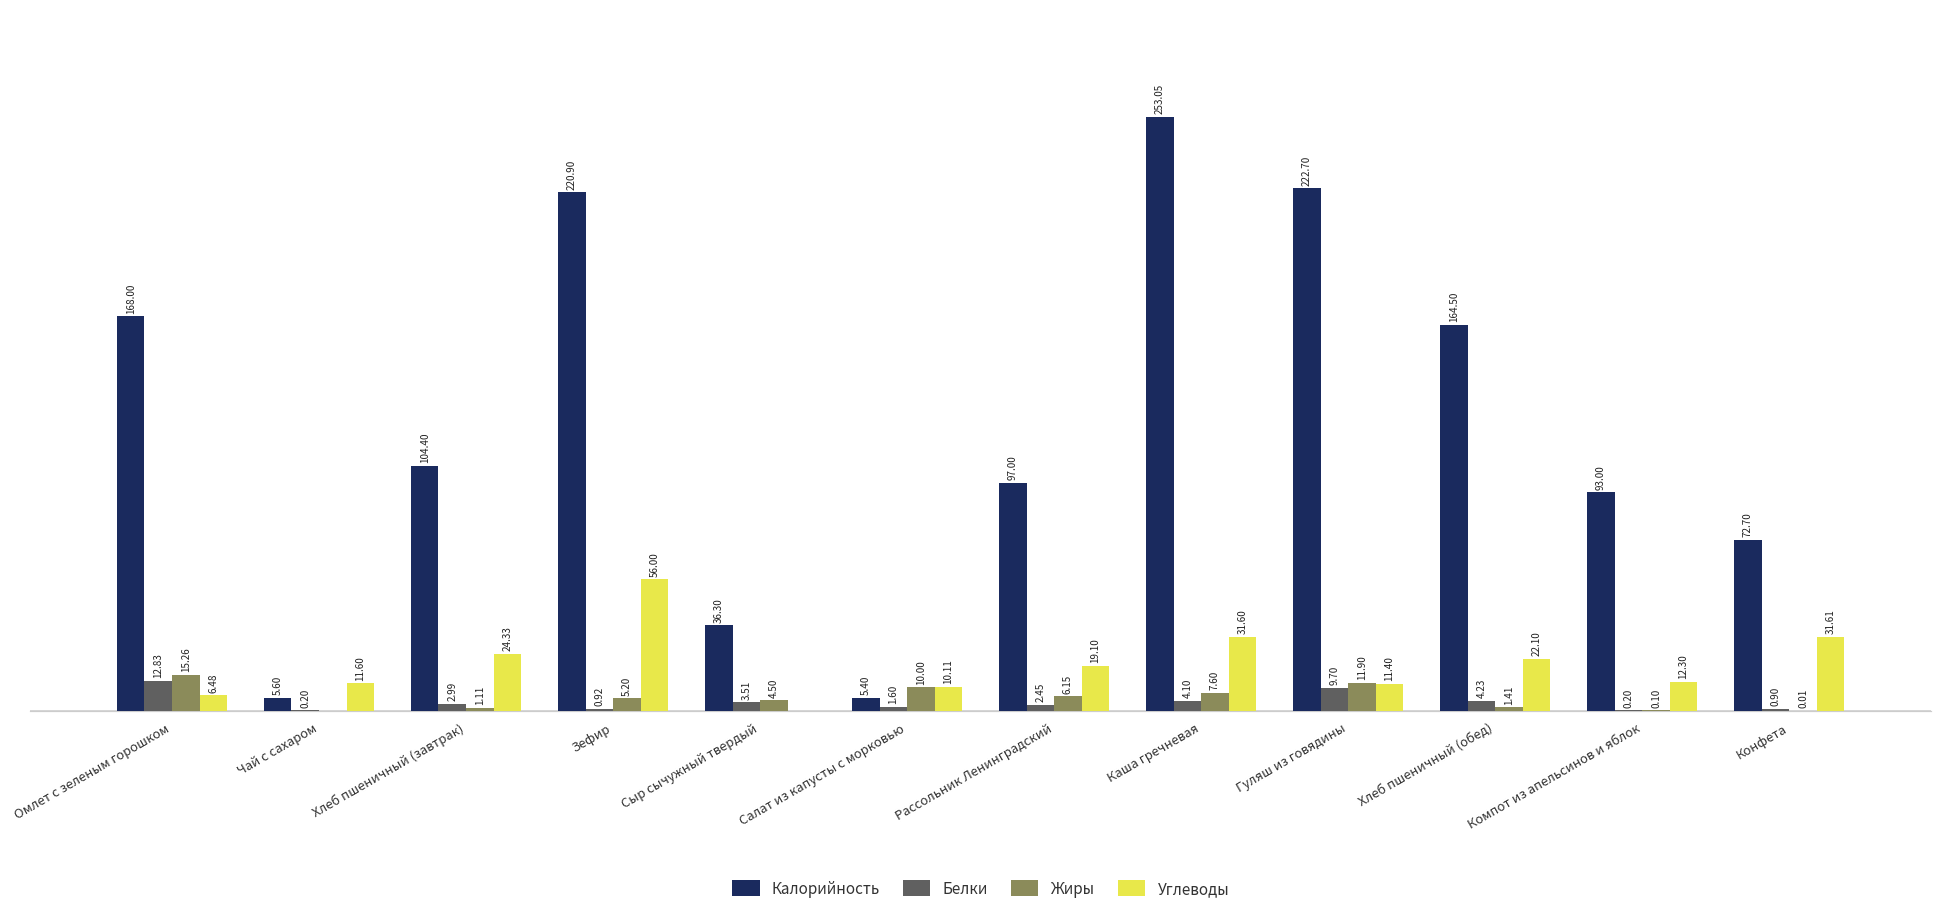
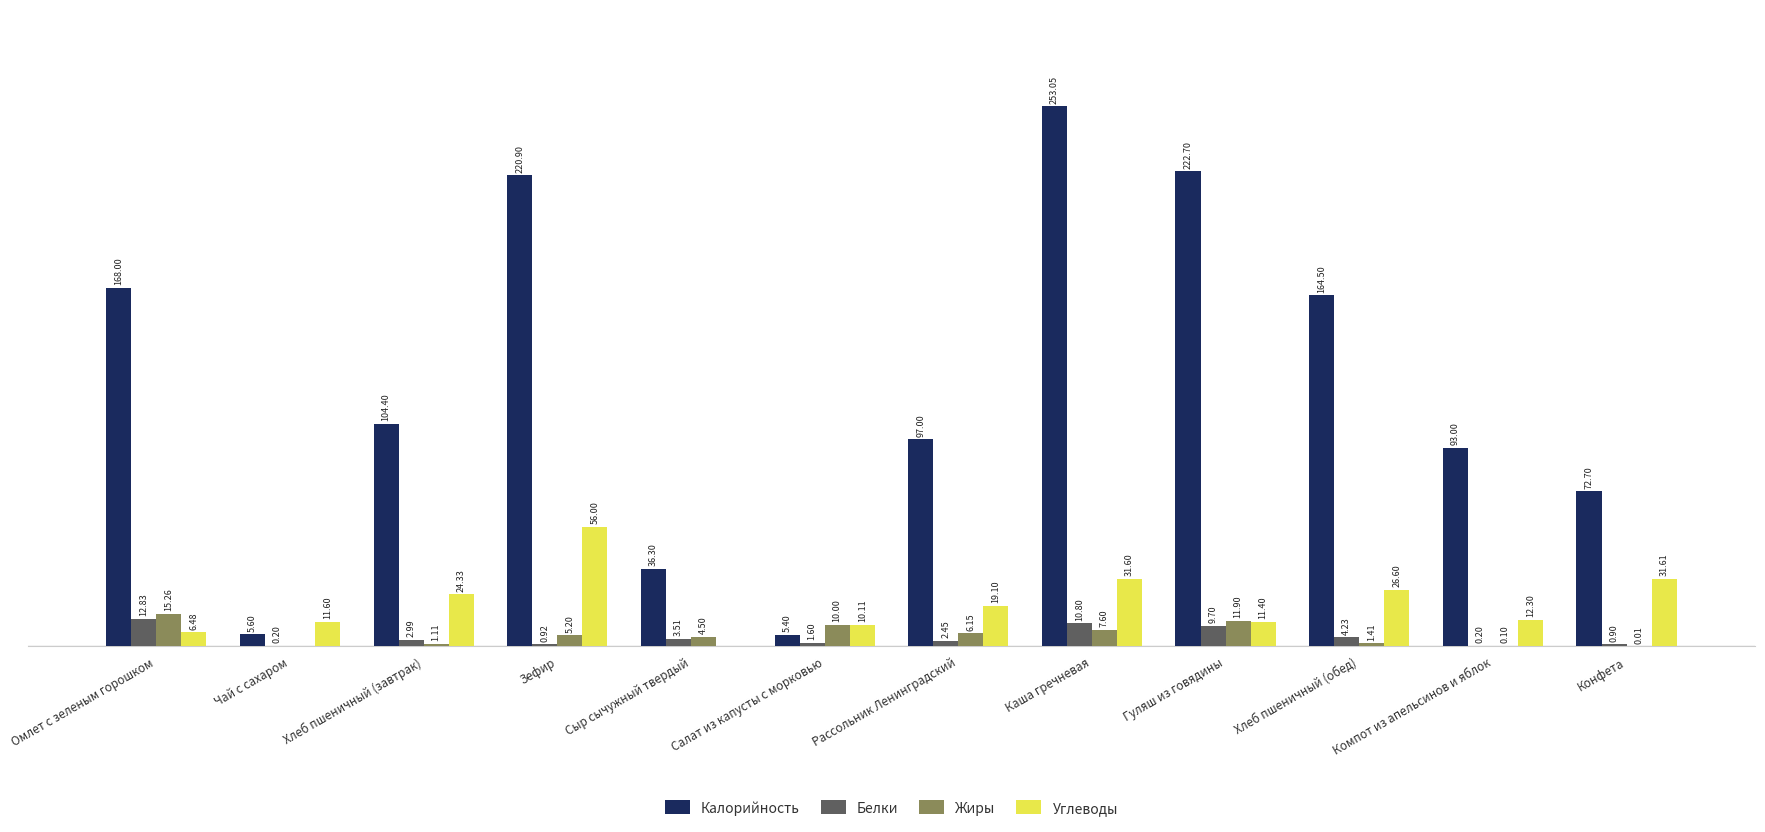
Белки, Каша гречневая: 4.10 -> 10.80
Углеводы, Хлеб пшеничный (обед): 22.10 -> 26.60
